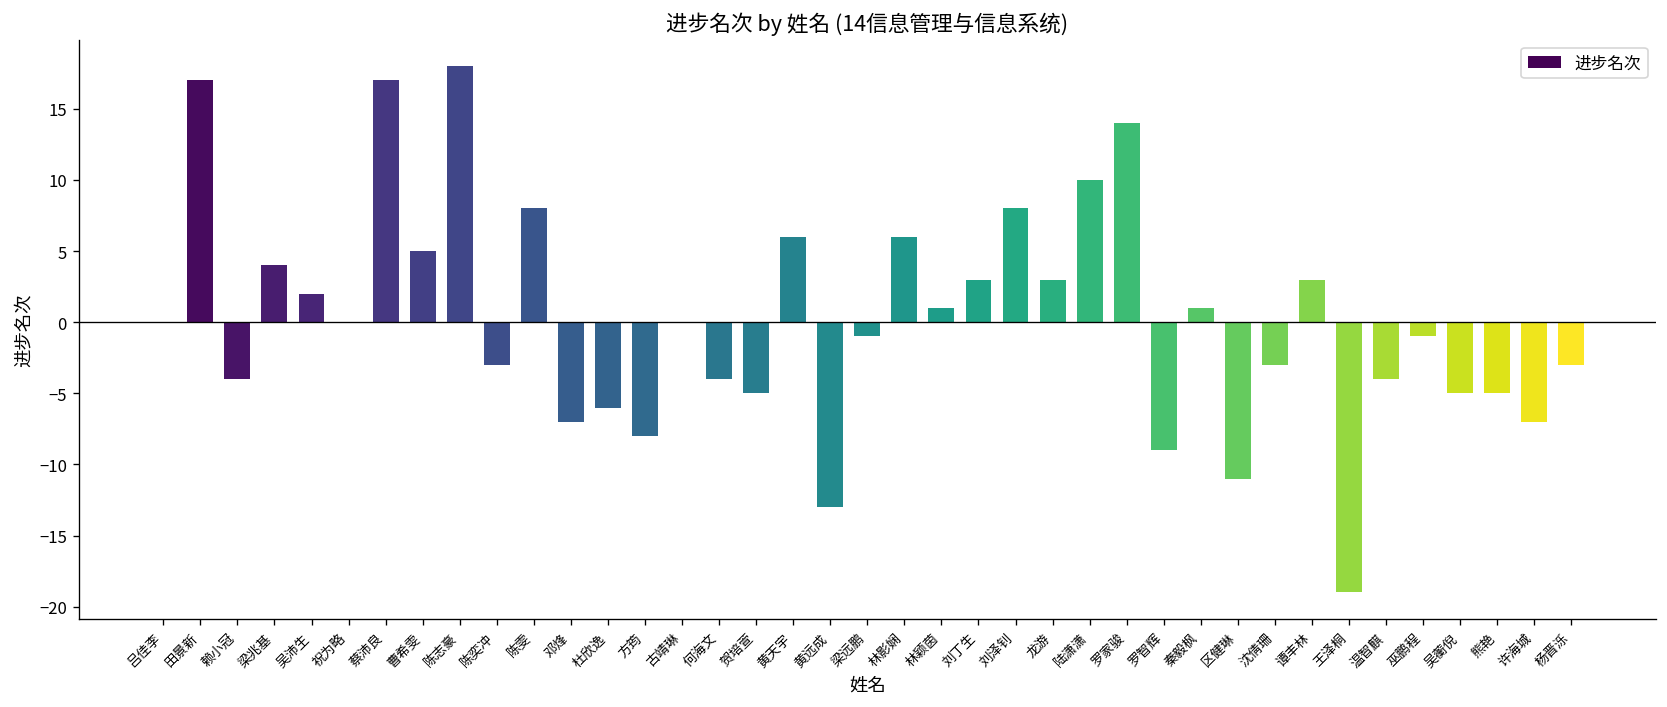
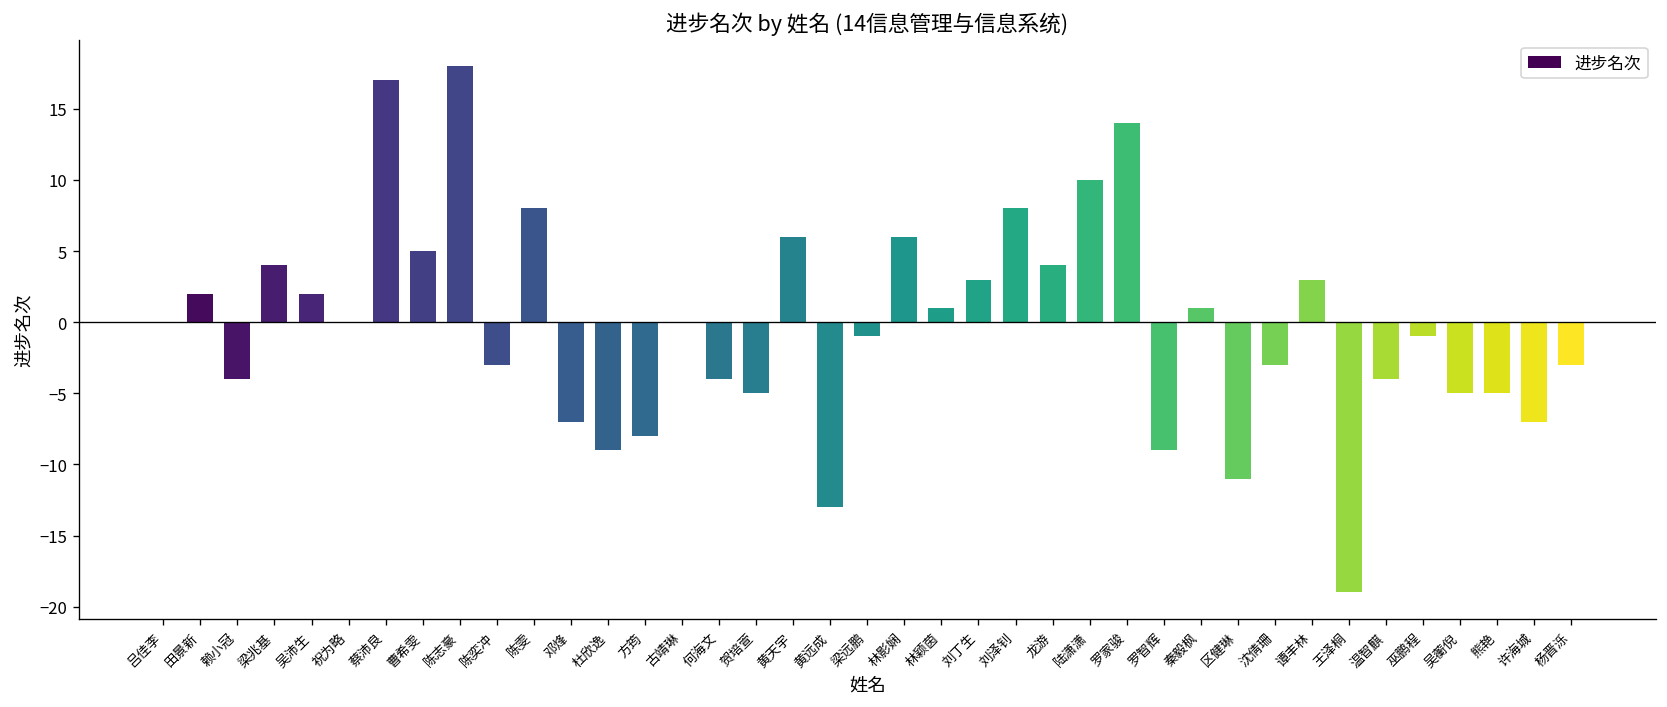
田景新: 17 -> 2
杜欣逸: -6 -> -9
龙游: 3 -> 4
